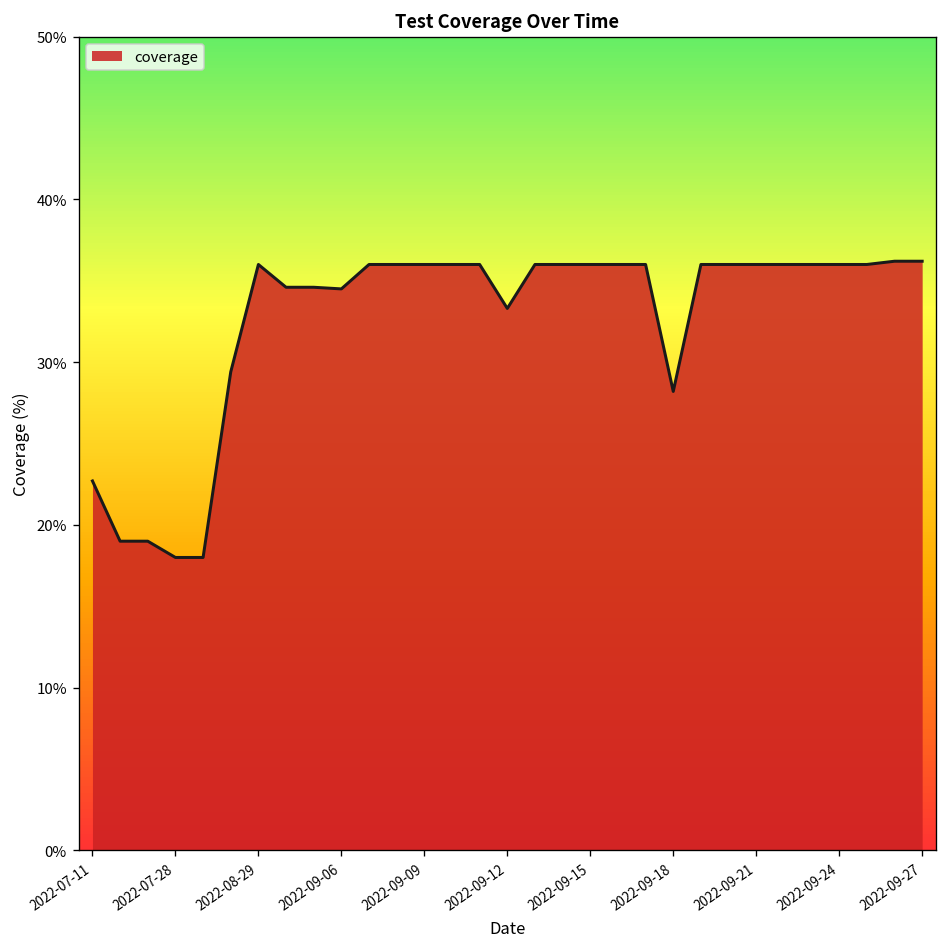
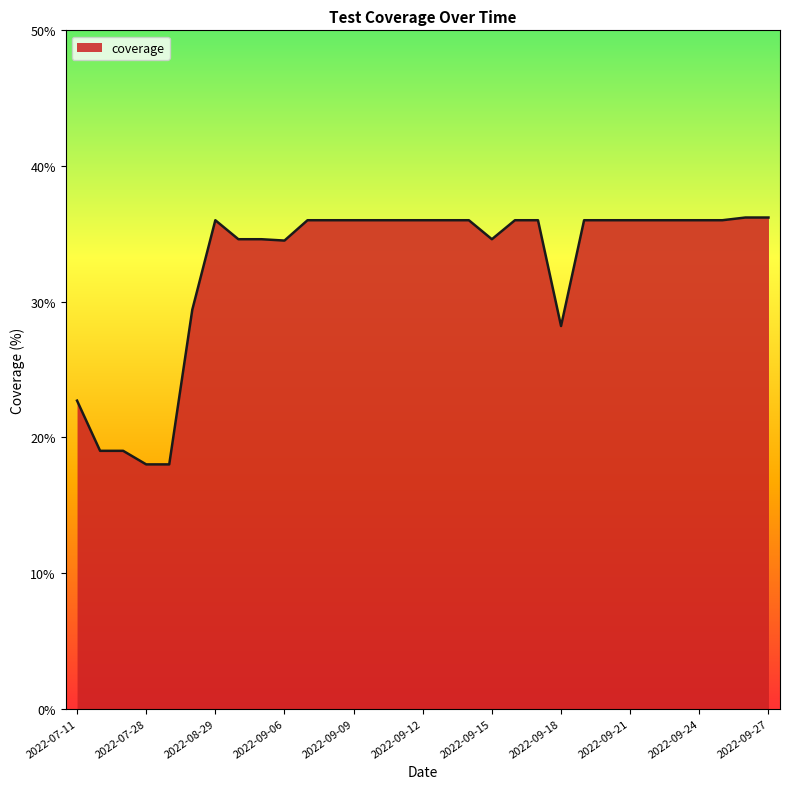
2022-09-12: 33.3% -> 36.0%
2022-09-15: 36.0% -> 34.6%
